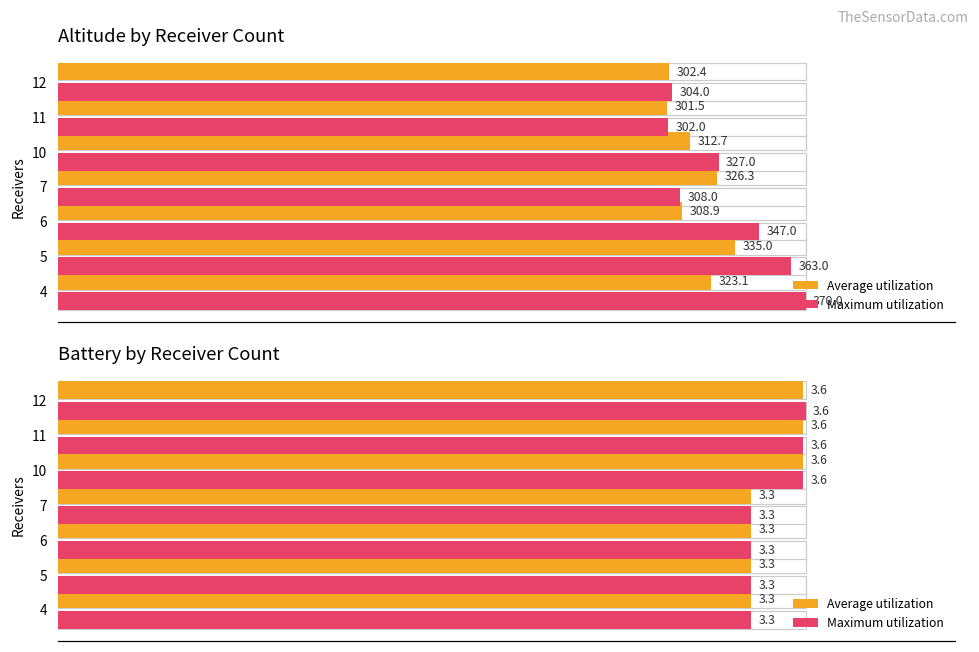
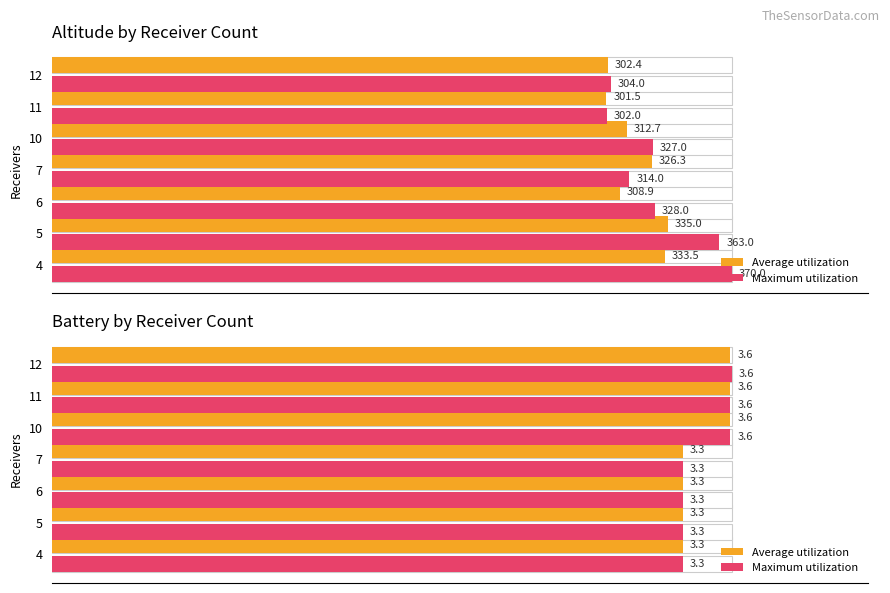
Altitude by Receiver Count, Maximum utilization, 7: 308.0 -> 314.0
Altitude by Receiver Count, Maximum utilization, 6: 347.0 -> 328.0
Altitude by Receiver Count, Average utilization, 4: 323.1 -> 333.5
